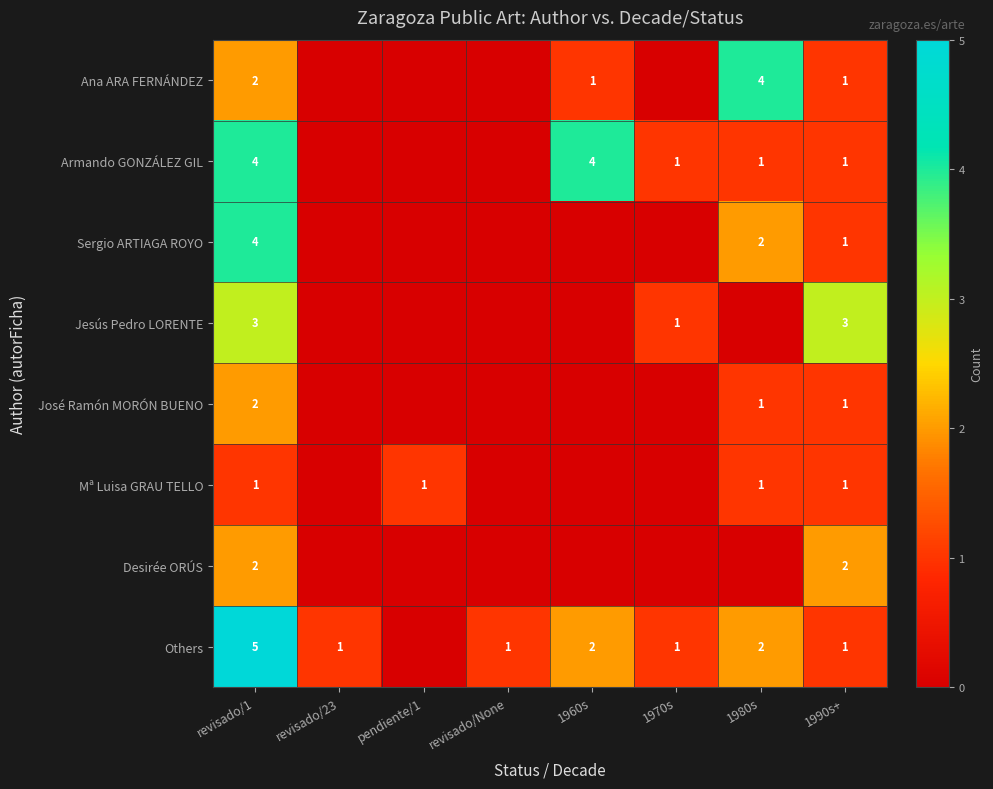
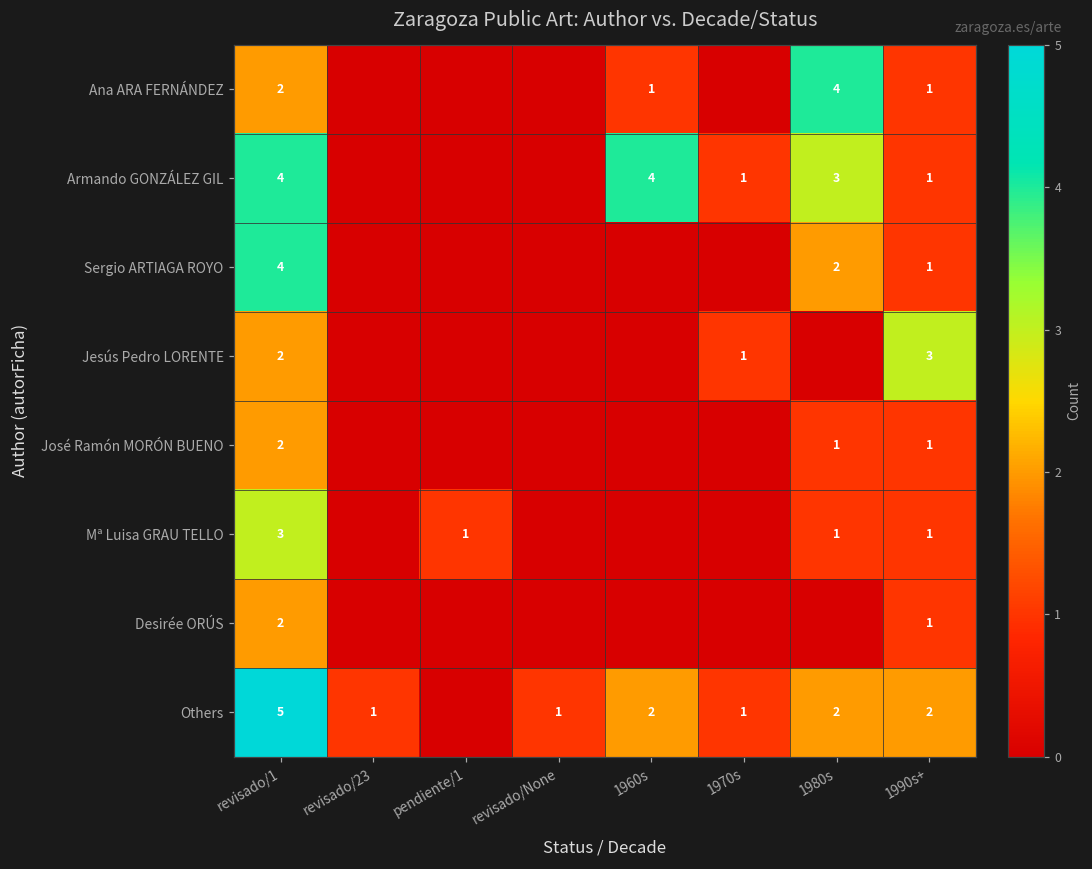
Armando GONZÁLEZ GIL, 1980s: 1 -> 3
Jesús Pedro LORENTE, revisado/1: 3 -> 2
Mª Luisa GRAU TELLO, revisado/1: 1 -> 3
Desirée ORÚS, 1990s+: 2 -> 1
Others, 1990s+: 1 -> 2
